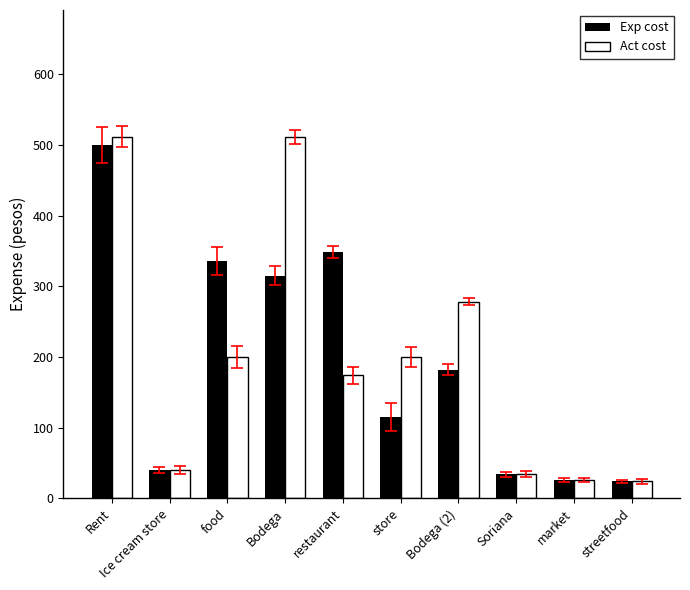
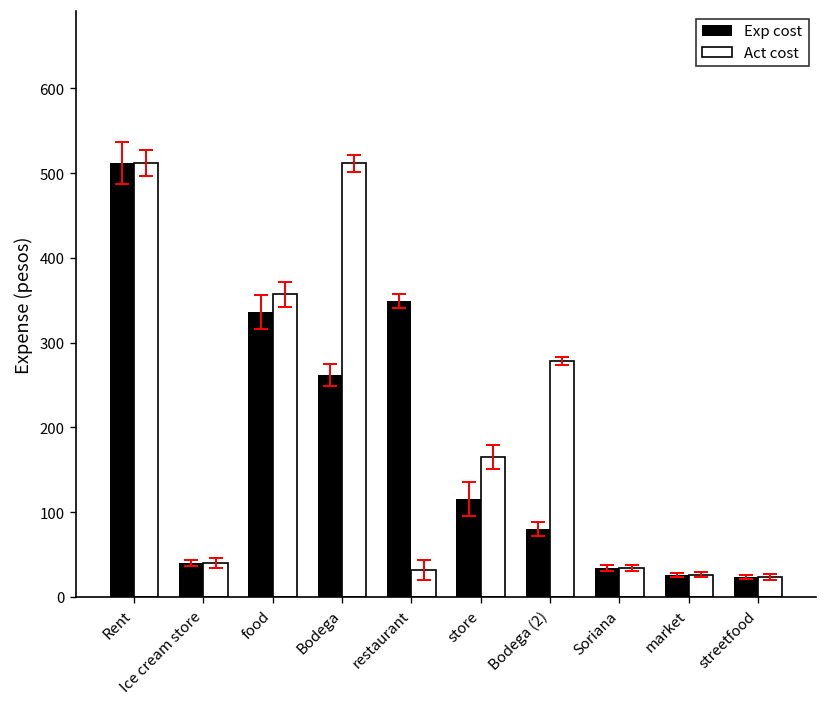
Exp cost, Rent: 500 -> 510
Act cost, food: 200 -> 360
Exp cost, Bodega: 320 -> 260
Act cost, restaurant: 170 -> 30
Act cost, store: 200 -> 170
Exp cost, Bodega (2): 180 -> 80
